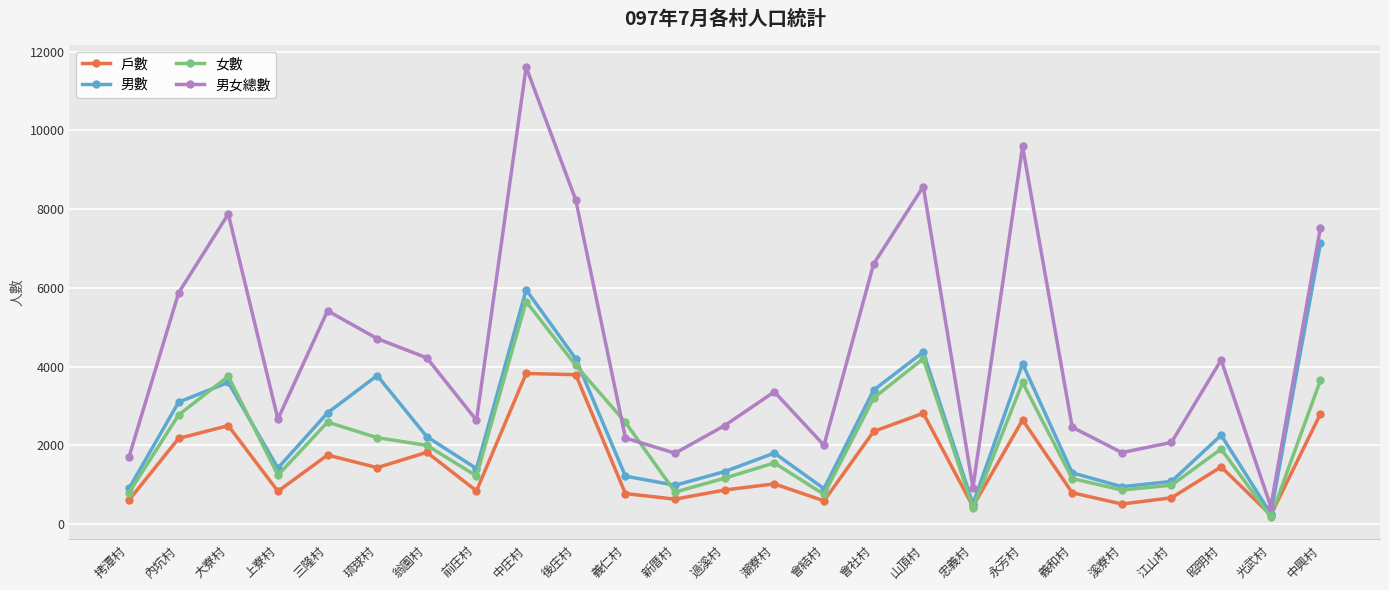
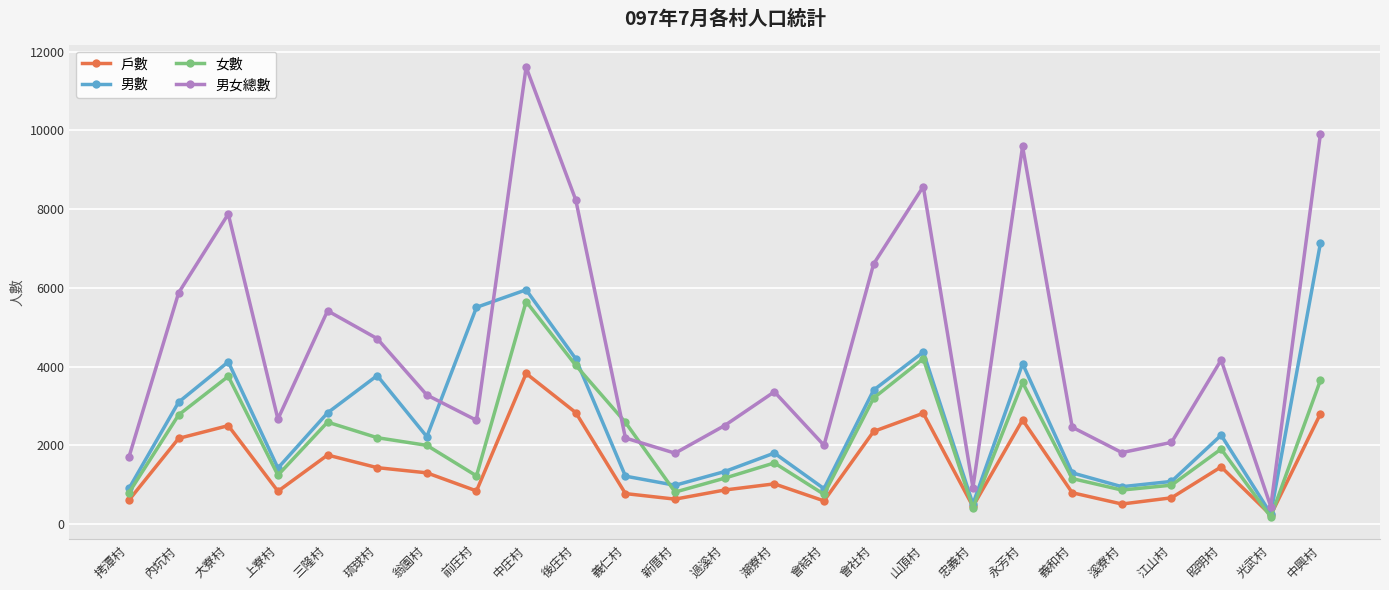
男數, 大寮村: 3600 -> 4100
戶數, 翁園村: 1800 -> 1300
男女總數, 翁園村: 4200 -> 3300
男數, 前庄村: 1400 -> 5500
戶數, 後庄村: 3800 -> 2800
男女總數, 中興村: 7500 -> 9900
